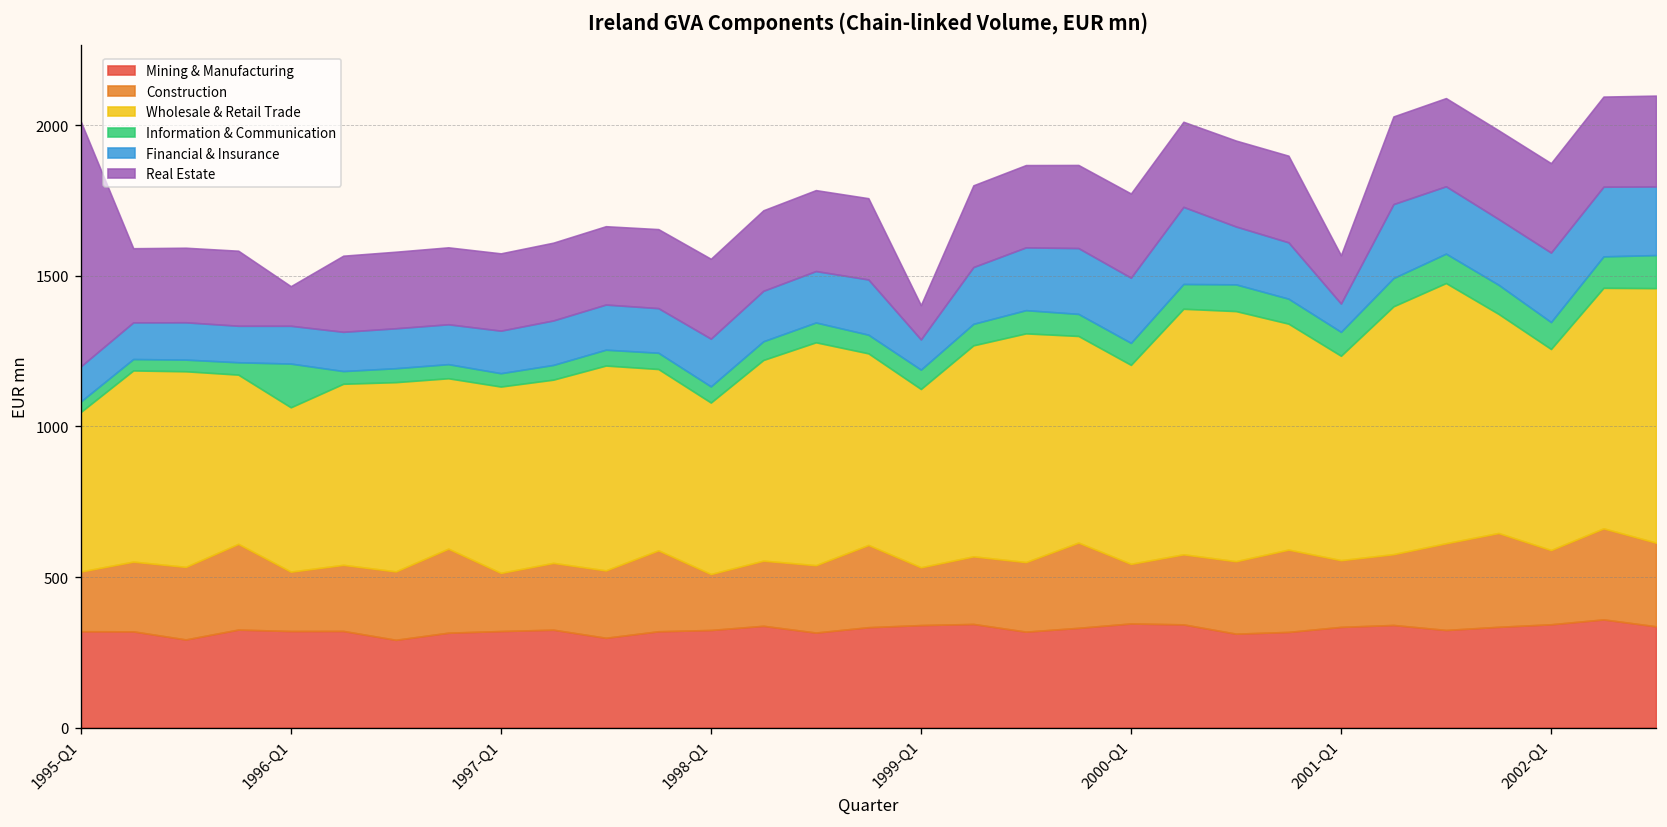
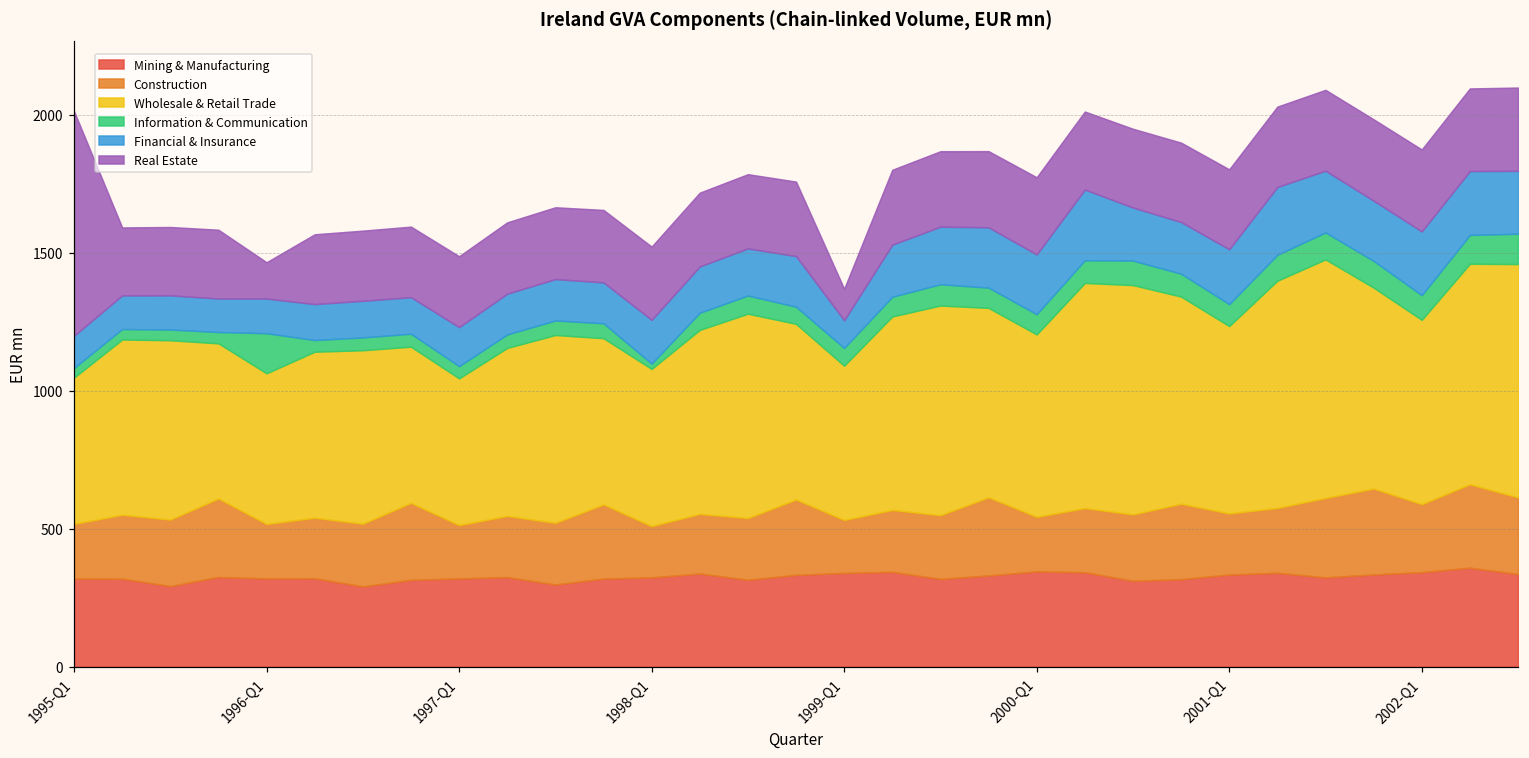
Wholesale & Retail Trade, 1997-Q1: 620 -> 530
Information & Communication, 1998-Q1: 50 -> 20
Wholesale & Retail Trade, 1999-Q1: 590 -> 560
Financial & Insurance, 2001-Q1: 90 -> 200
Real Estate, 2001-Q1: 160 -> 290
